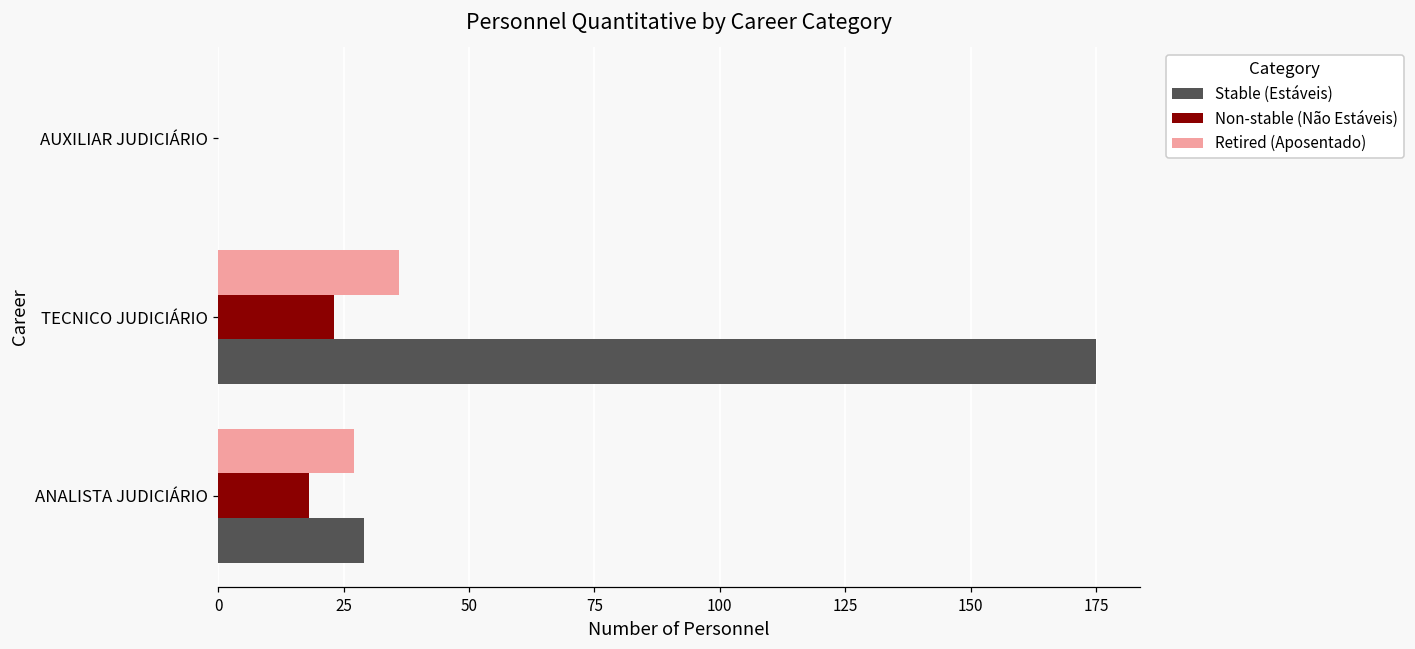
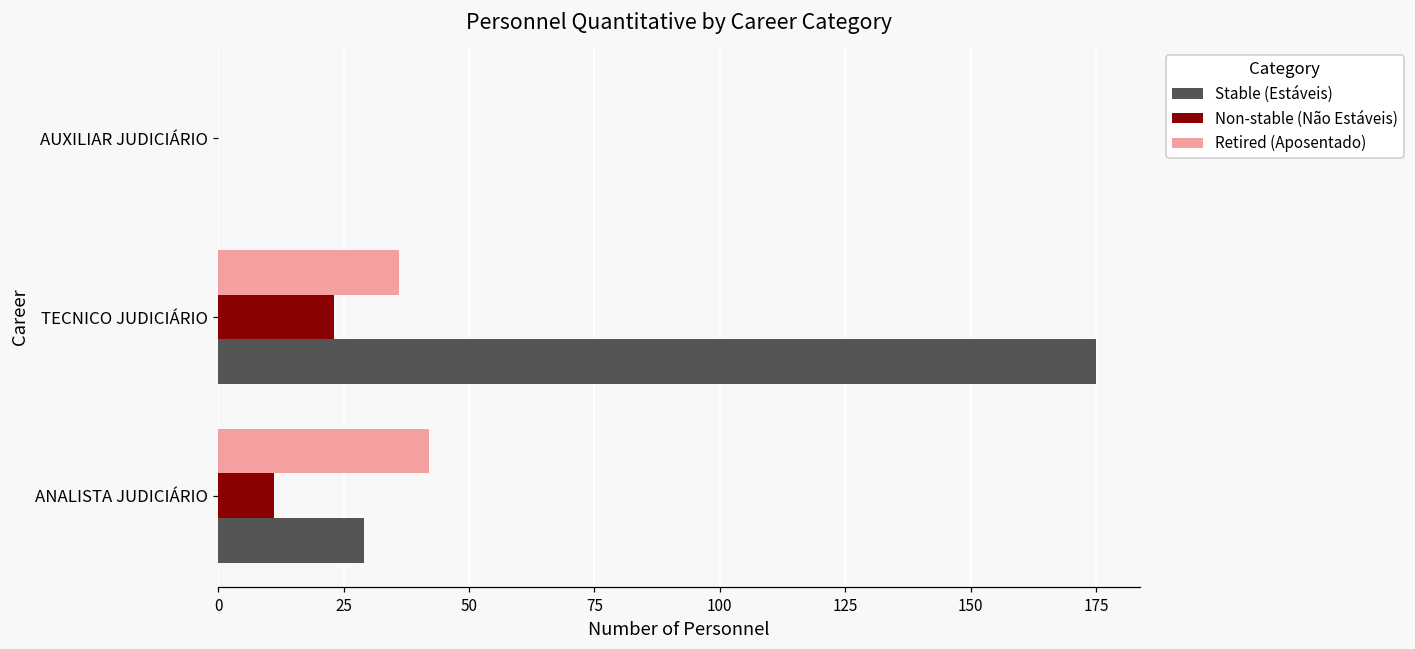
Retired (Aposentado), ANALISTA JUDICIÁRIO: 27 -> 42
Non-stable (Não Estáveis), ANALISTA JUDICIÁRIO: 18 -> 11
